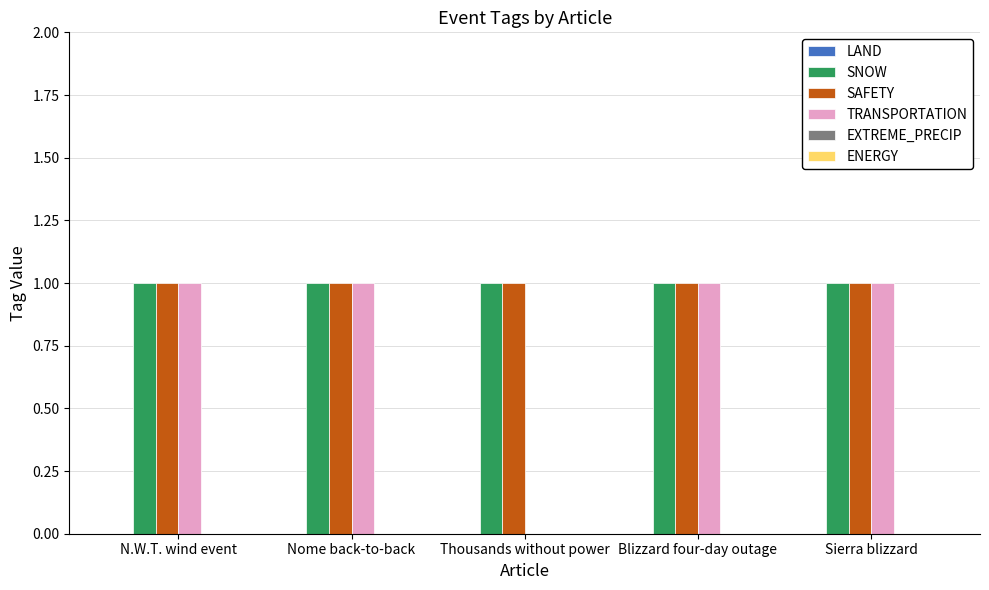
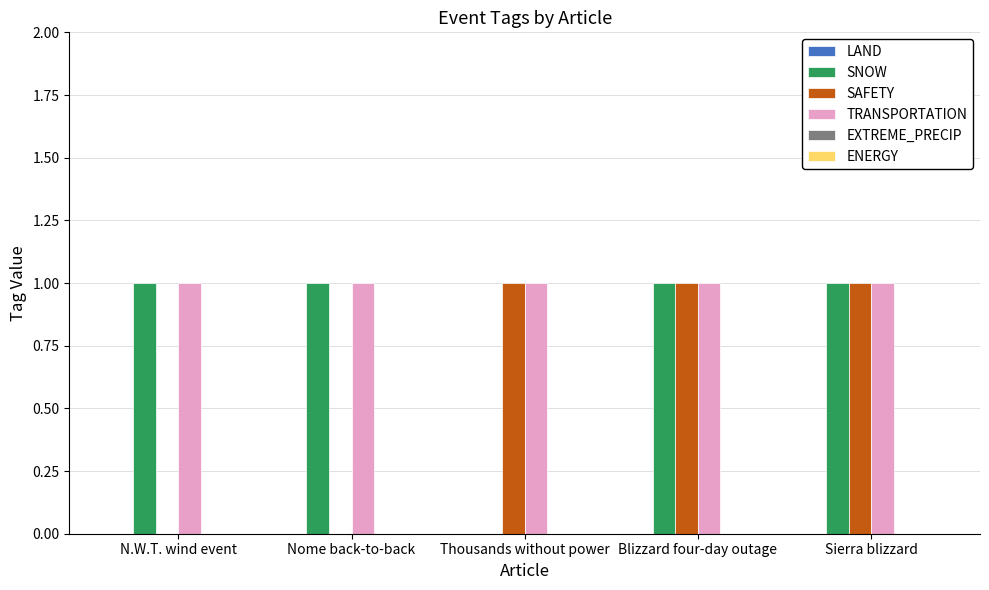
SAFETY, N.W.T. wind event: 1 -> 0
SAFETY, Nome back-to-back: 1 -> 0
SNOW, Thousands without power: 1 -> 0
TRANSPORTATION, Thousands without power: 0 -> 1
